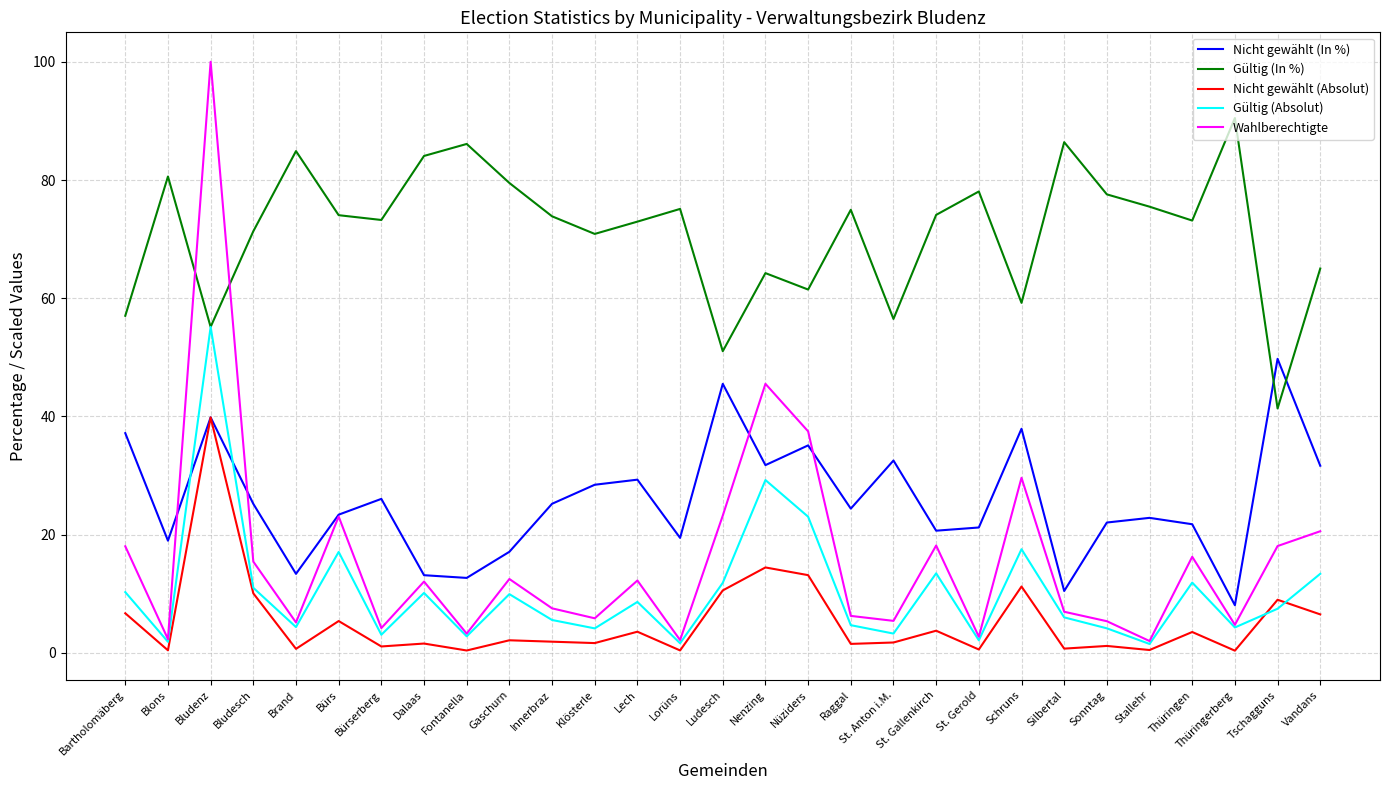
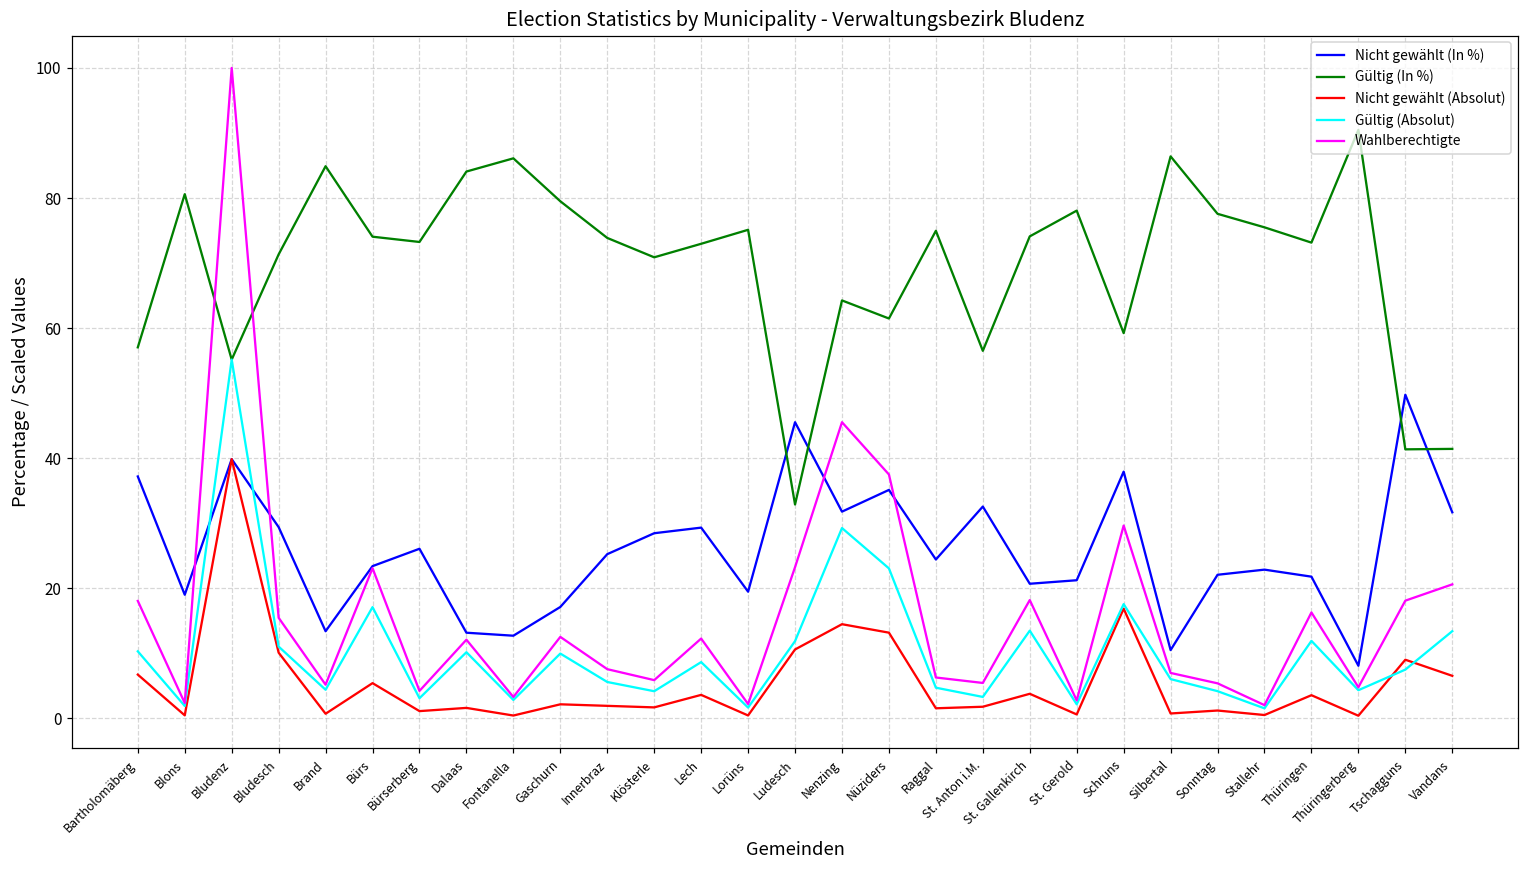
Nicht gewählt (In %), Bludesch: 25 -> 29
Gültig (In %), Ludesch: 51 -> 33
Nicht gewählt (Absolut), Schruns: 11 -> 17
Gültig (In %), Vandans: 65 -> 41
